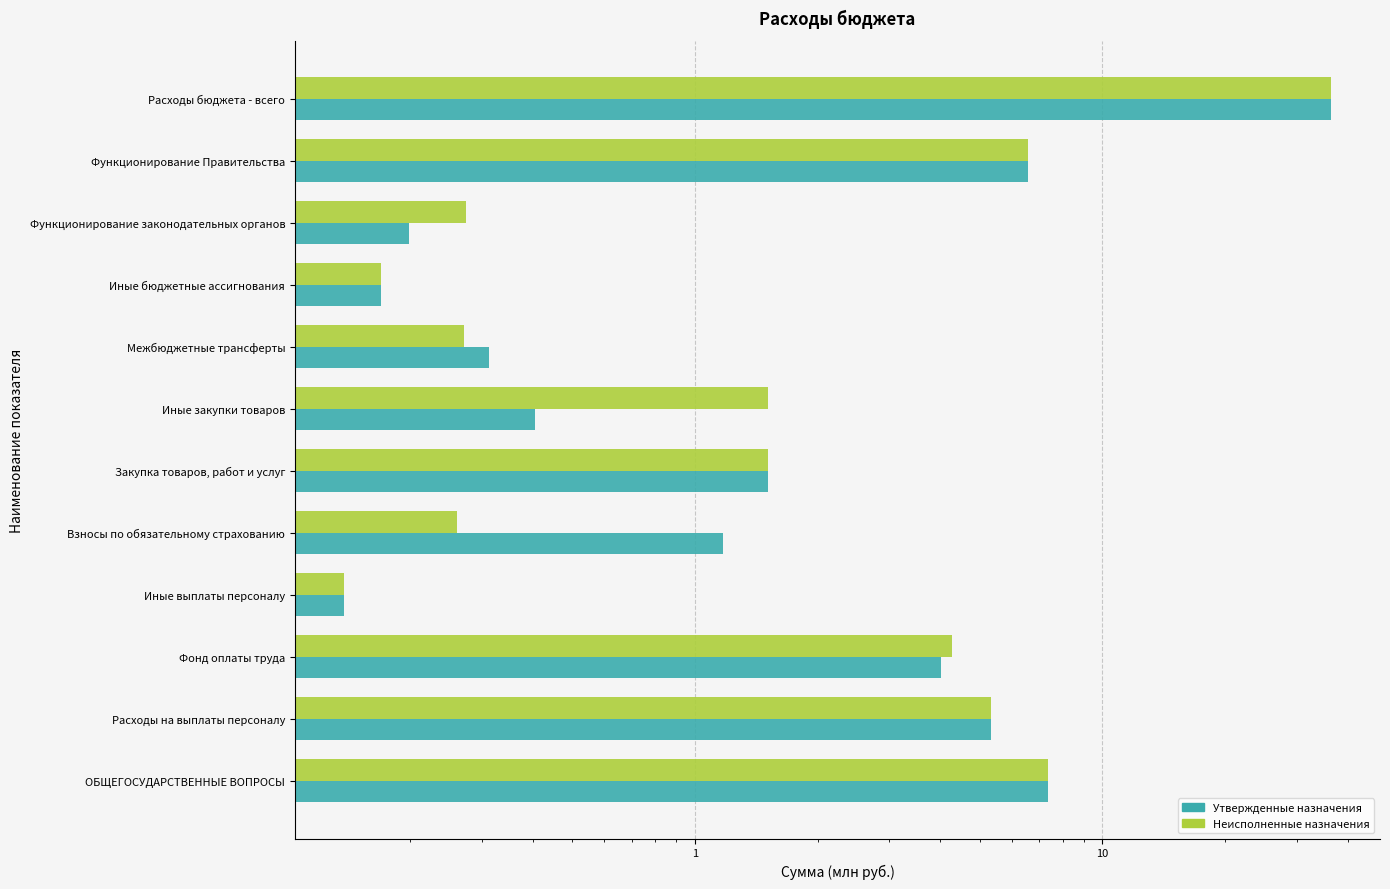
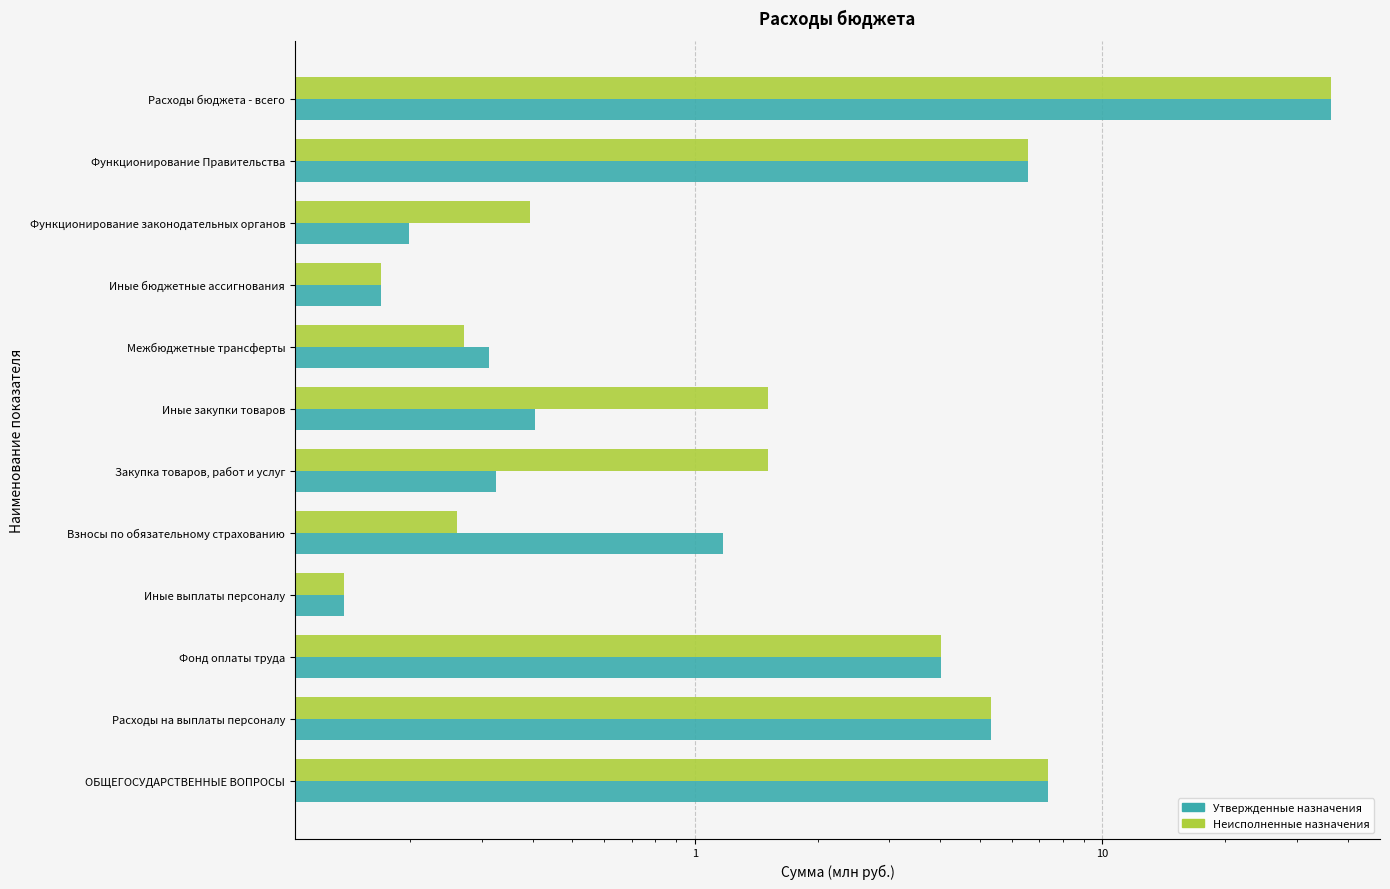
Неисполненные назначения, Функционирование законодательных органов: 0.27 -> 0.39
Утвержденные назначения, Закупка товаров, работ и услуг: 1.52 -> 0.33
Неисполненные назначения, Фонд оплаты труда: 4.3 -> 4.0
